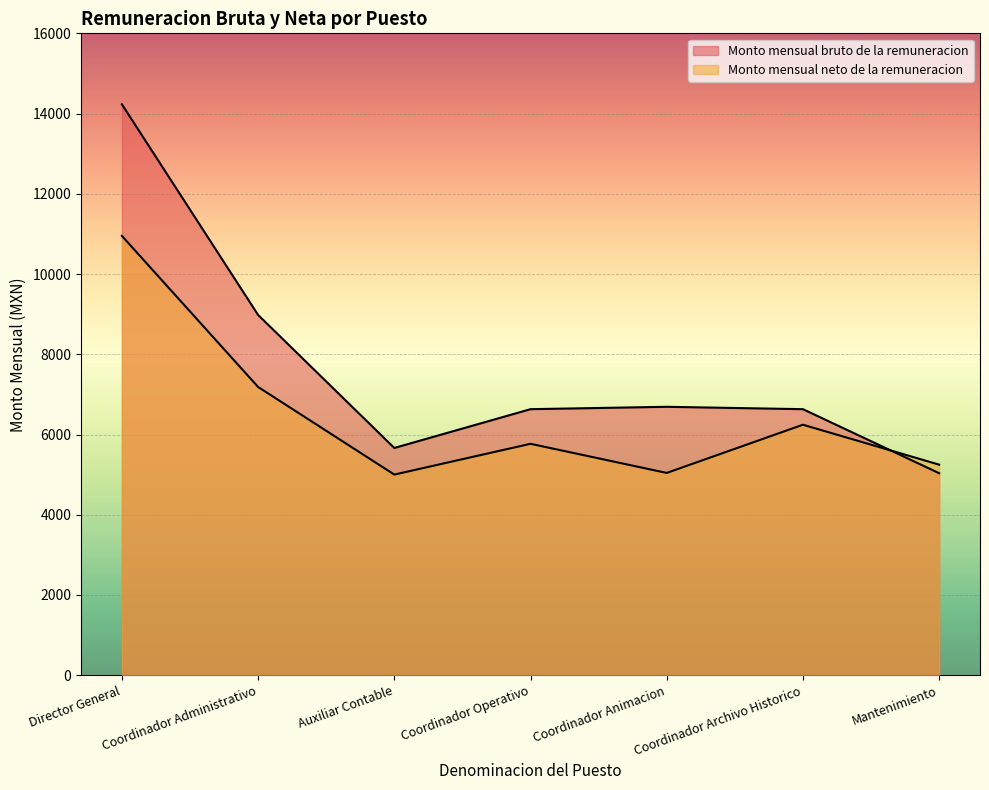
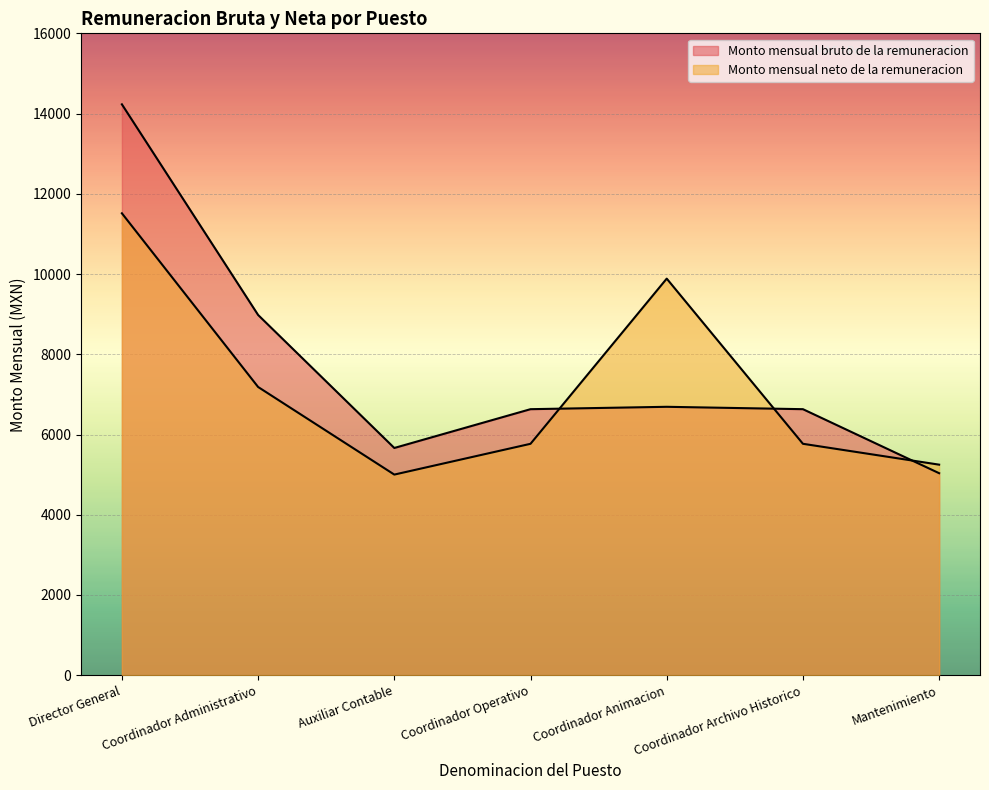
Monto mensual neto de la remuneracion, Director General: 11000 -> 11500
Monto mensual neto de la remuneracion, Coordinador Animacion: 5000 -> 9900
Monto mensual neto de la remuneracion, Coordinador Archivo Historico: 6200 -> 5800
